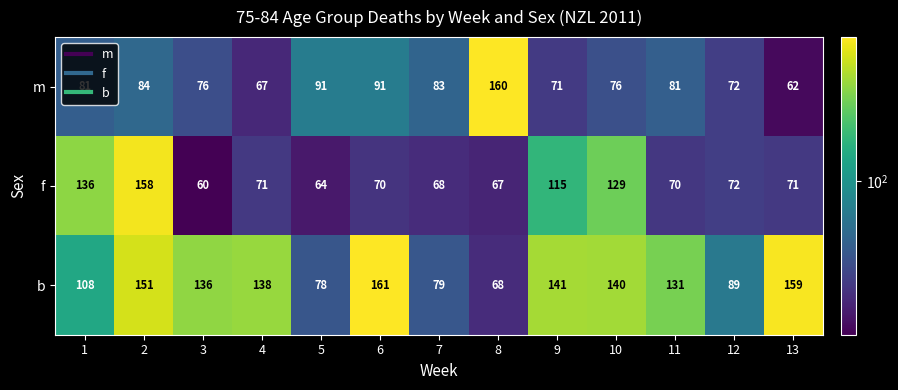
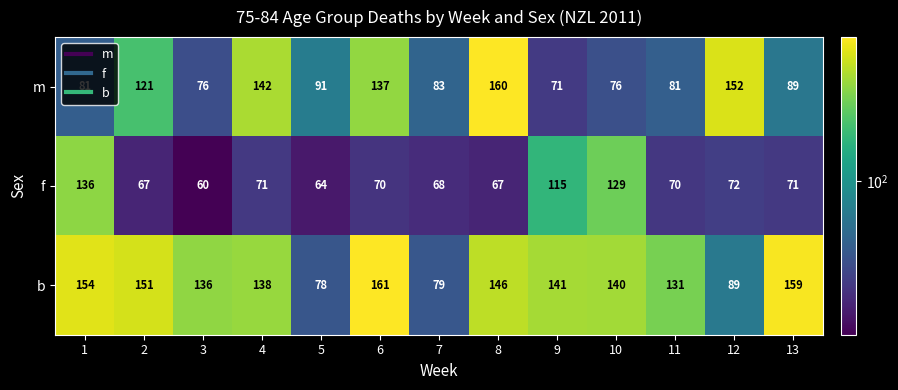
m, 2: 84 -> 121
m, 4: 67 -> 142
m, 6: 91 -> 137
m, 12: 72 -> 152
m, 13: 62 -> 89
f, 2: 158 -> 67
b, 1: 108 -> 154
b, 8: 68 -> 146
